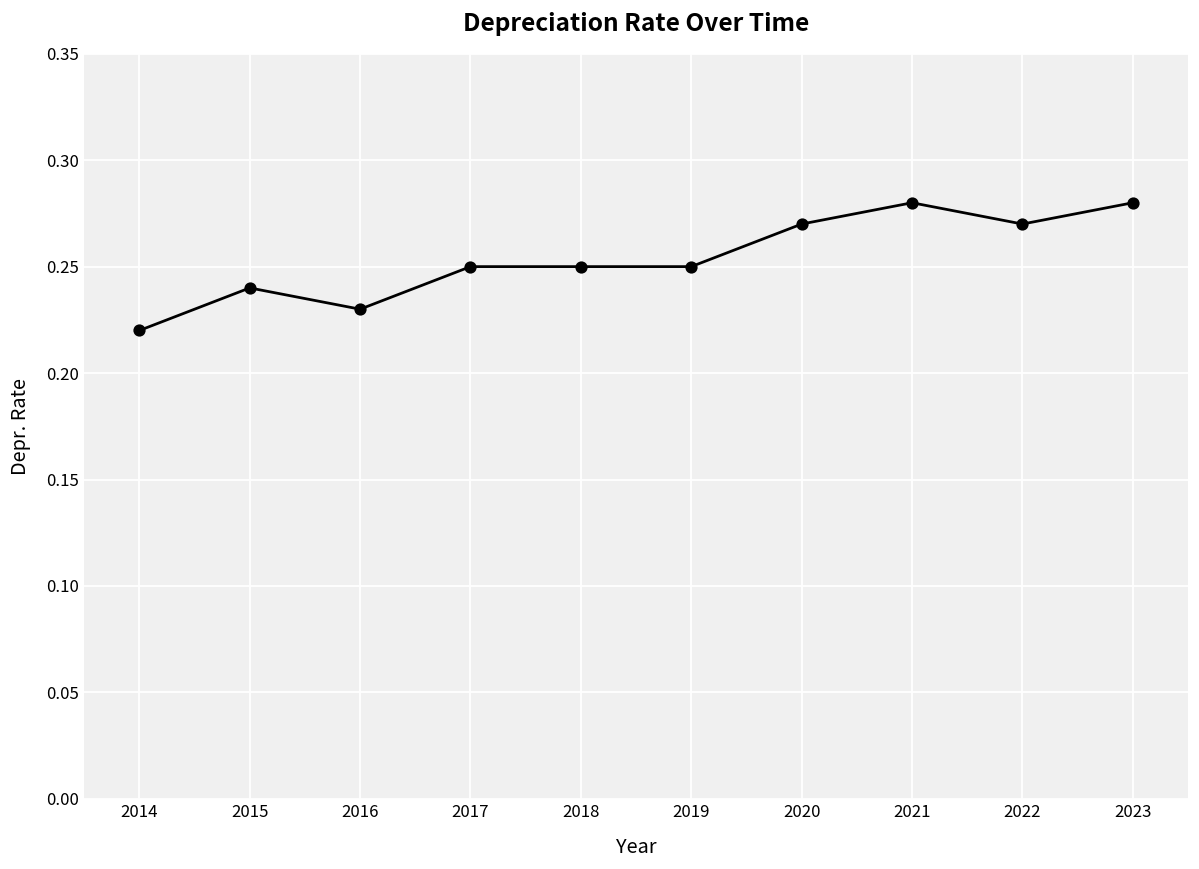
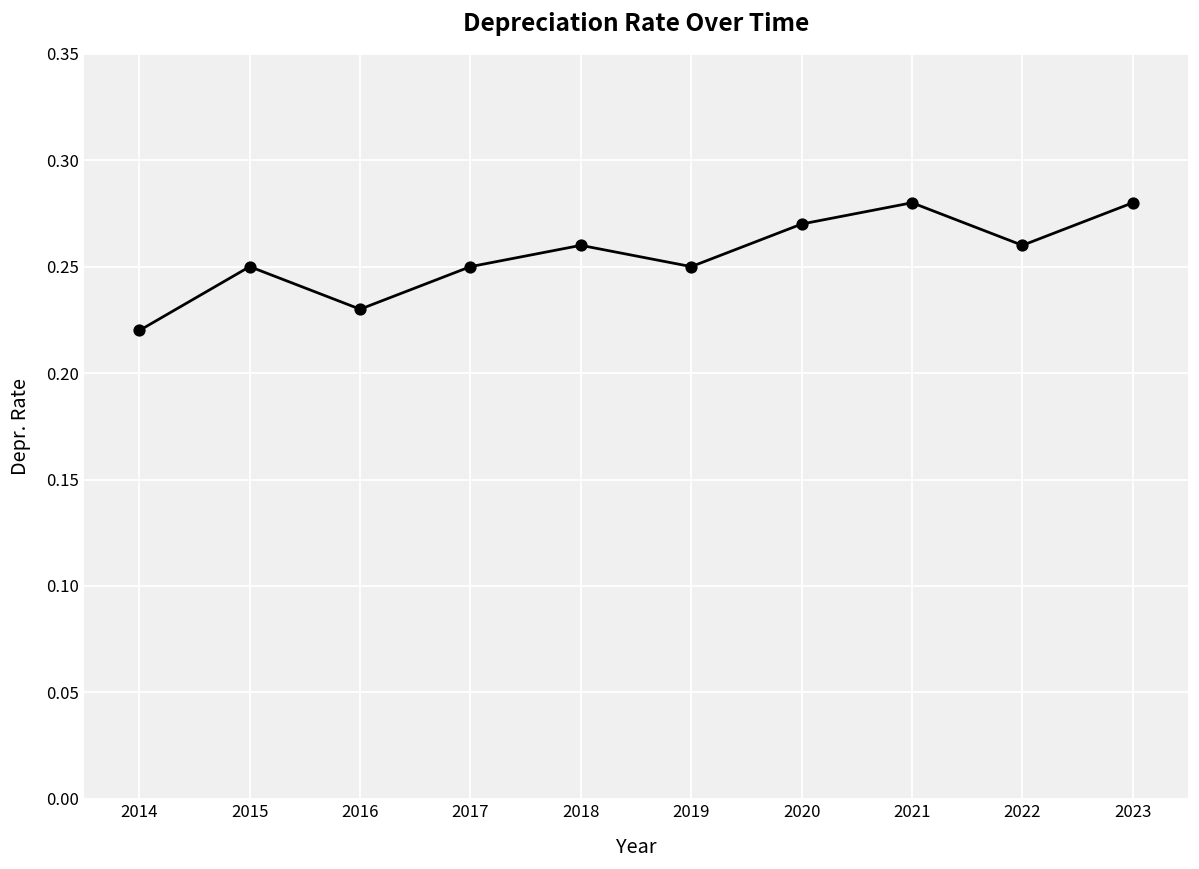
2015: 0.24 -> 0.25
2018: 0.25 -> 0.26
2022: 0.27 -> 0.26
